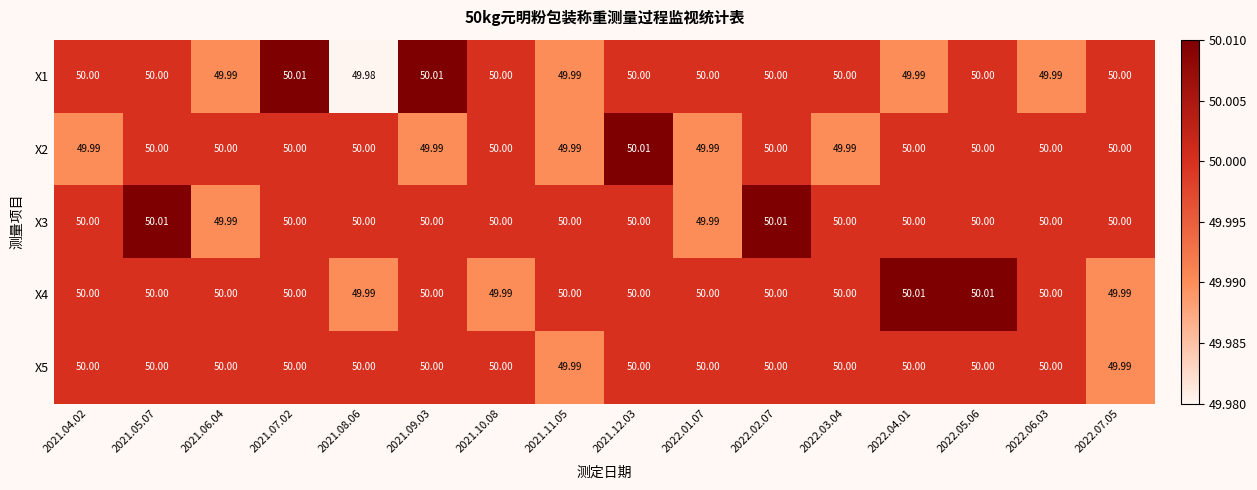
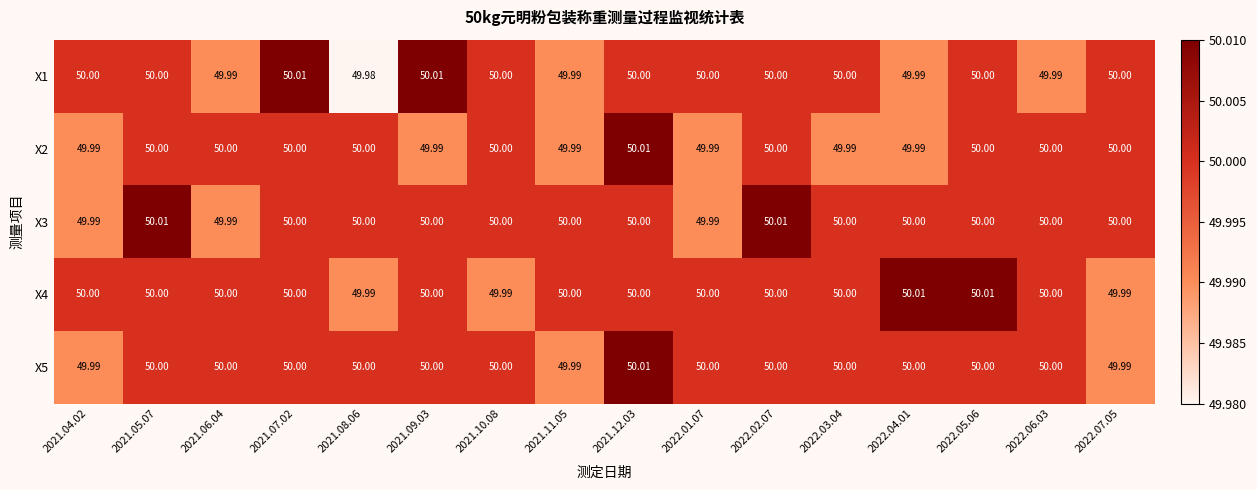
X2, 2022.04.01: 50.00 -> 49.99
X3, 2021.04.02: 50.00 -> 49.99
X5, 2021.04.02: 50.00 -> 49.99
X5, 2021.12.03: 50.00 -> 50.01
